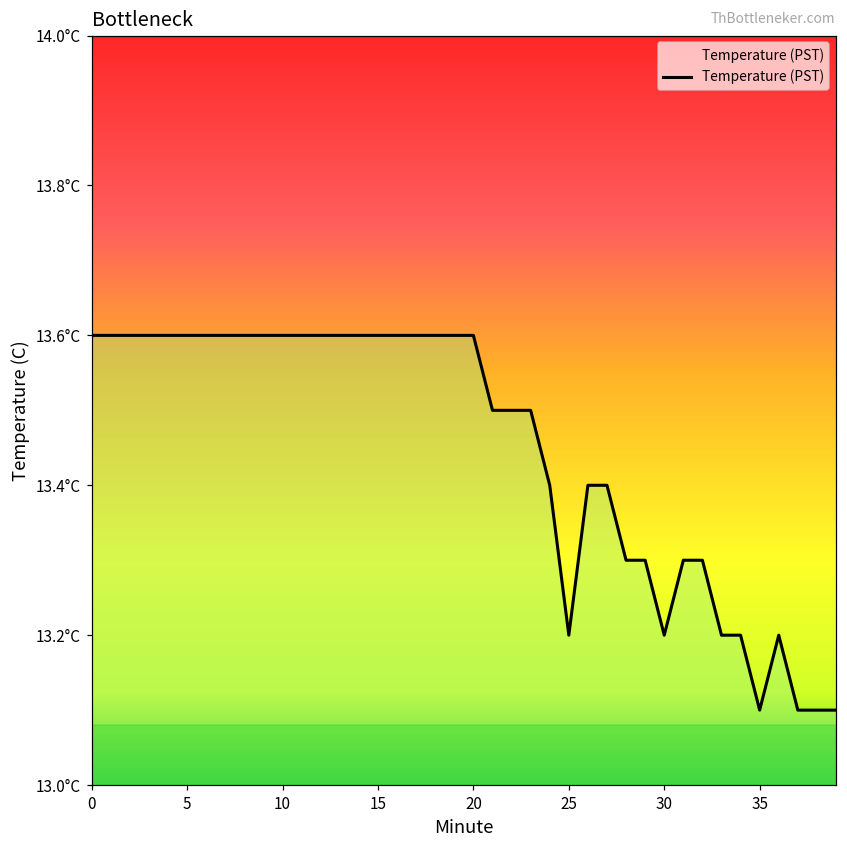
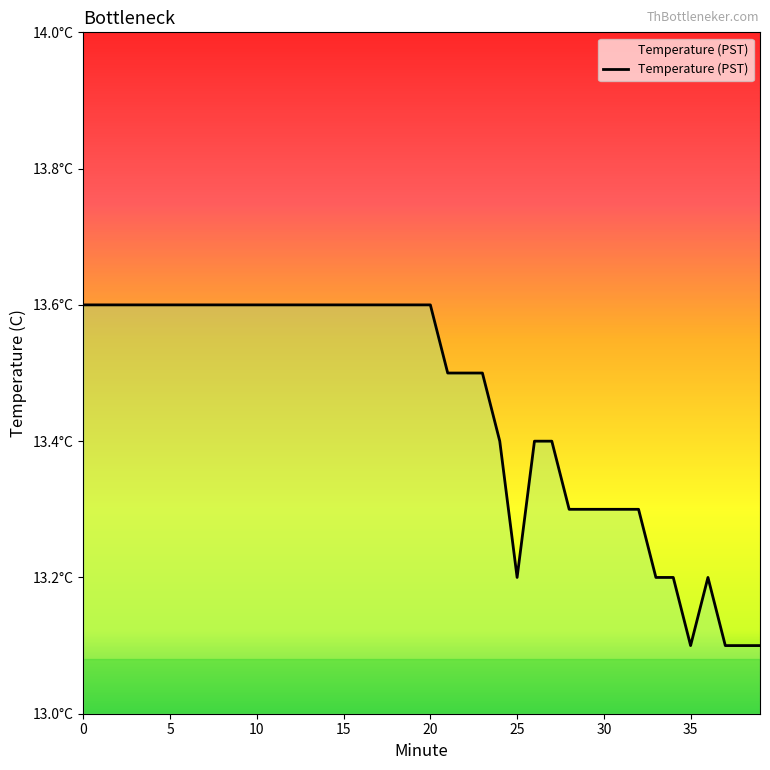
30: 13.2°C -> 13.3°C
